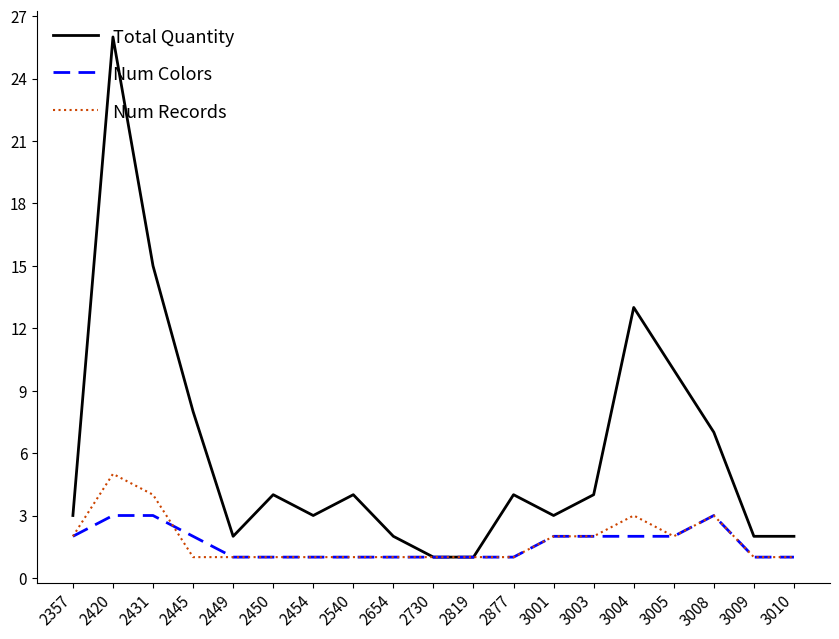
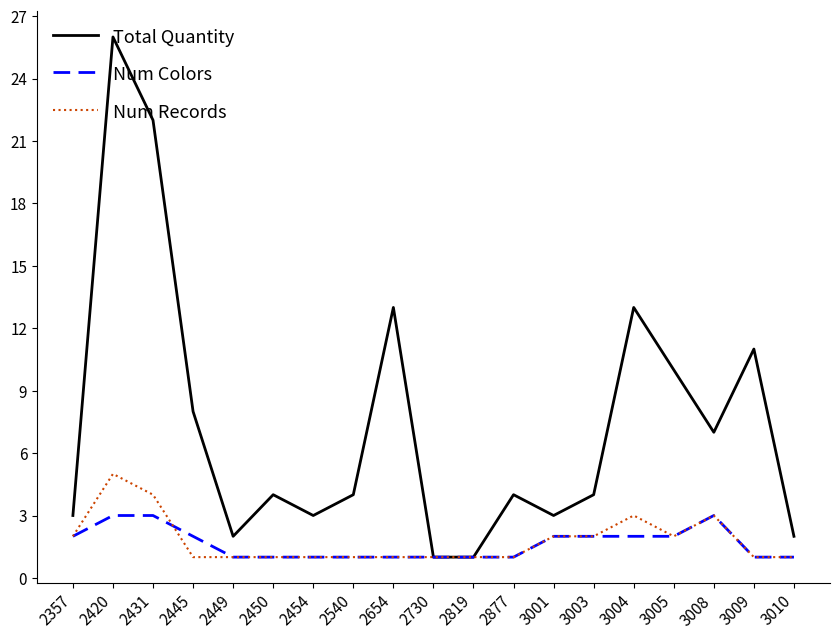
Total Quantity, 2431: 15 -> 22
Total Quantity, 2654: 2 -> 13
Total Quantity, 3009: 2 -> 11
